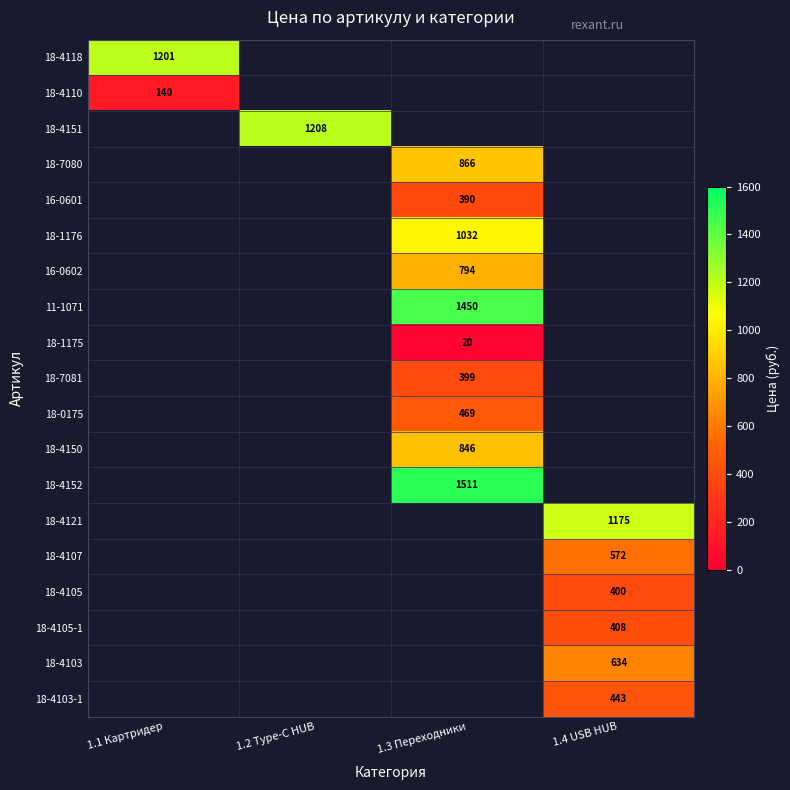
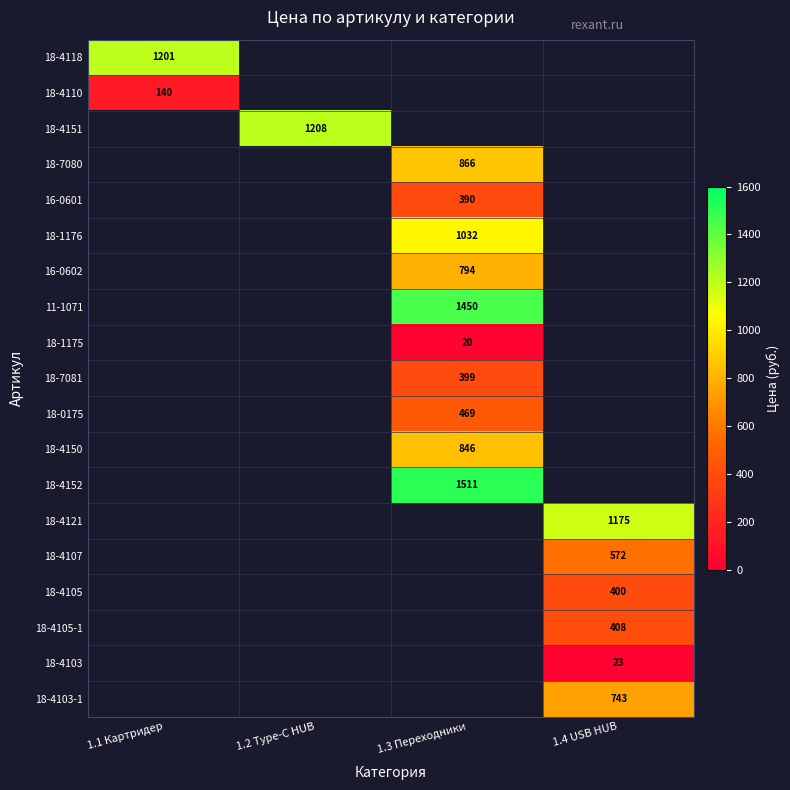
18-4103, 1.4 USB HUB: 634 -> 23
18-4103-1, 1.4 USB HUB: 443 -> 743
